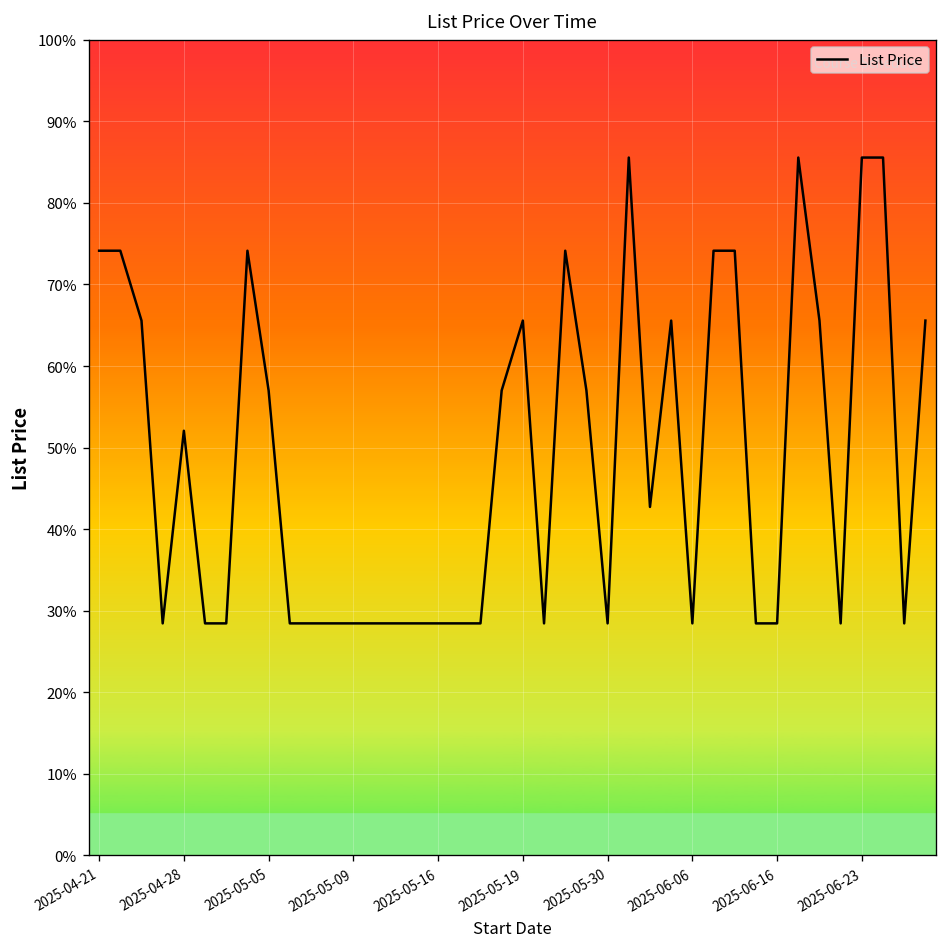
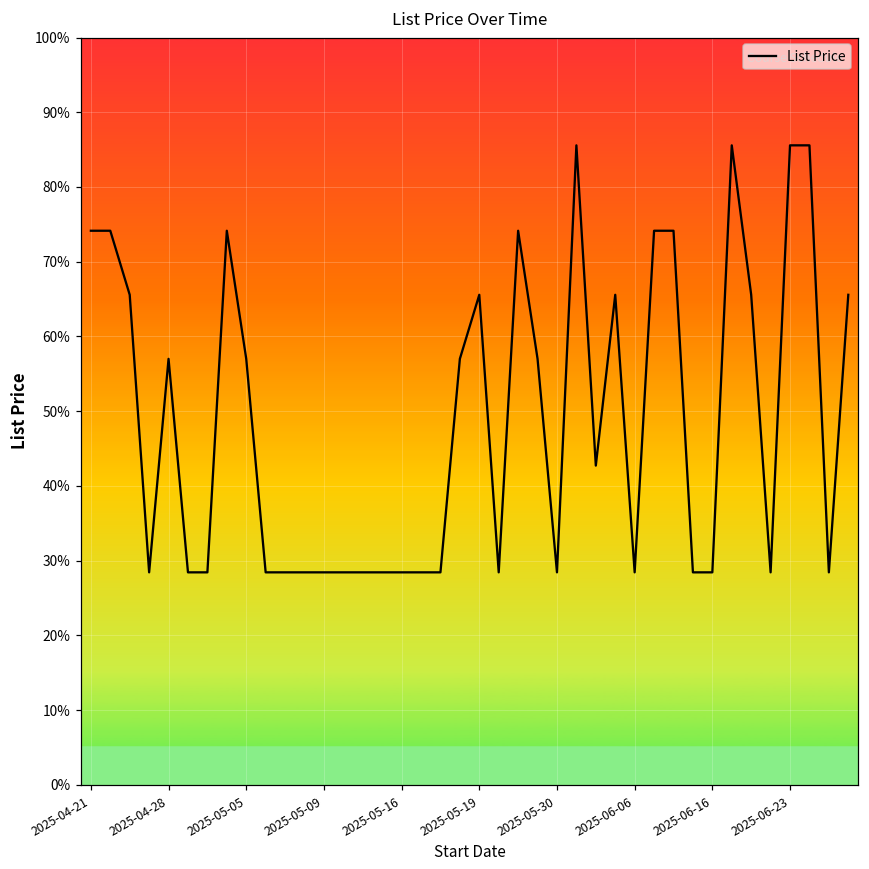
2025-04-28: 52% -> 57%
